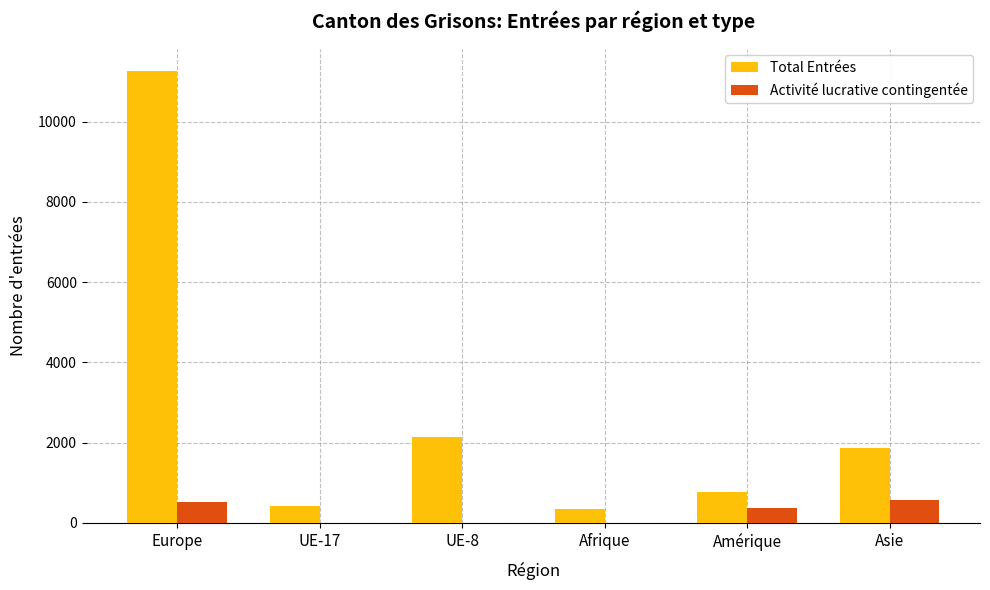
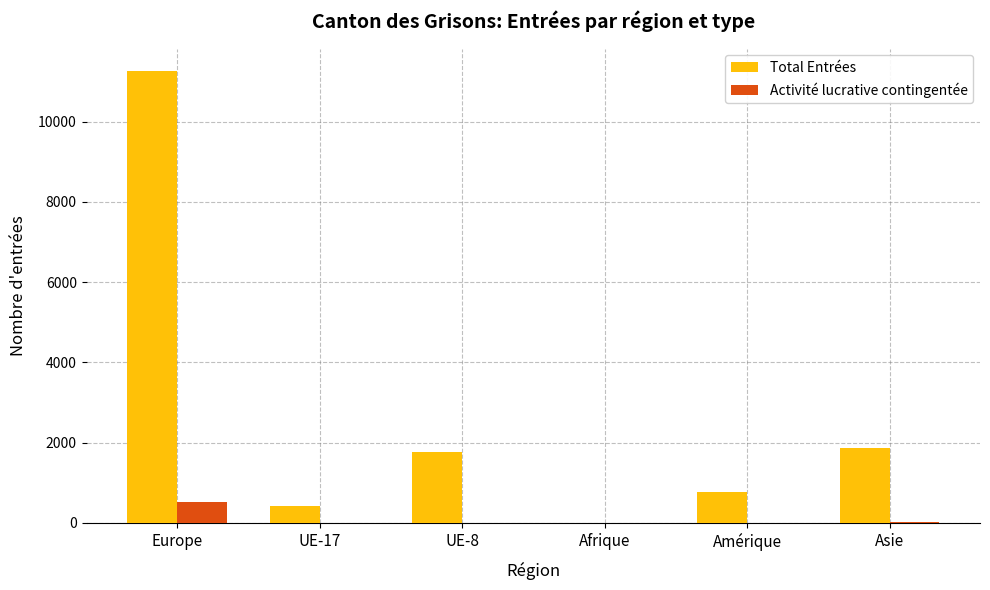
Total Entrées, UE-8: 2200 -> 1800
Total Entrées, Afrique: 400 -> 0
Activité lucrative contingentée, Amérique: 400 -> 0
Activité lucrative contingentée, Asie: 600 -> 0
